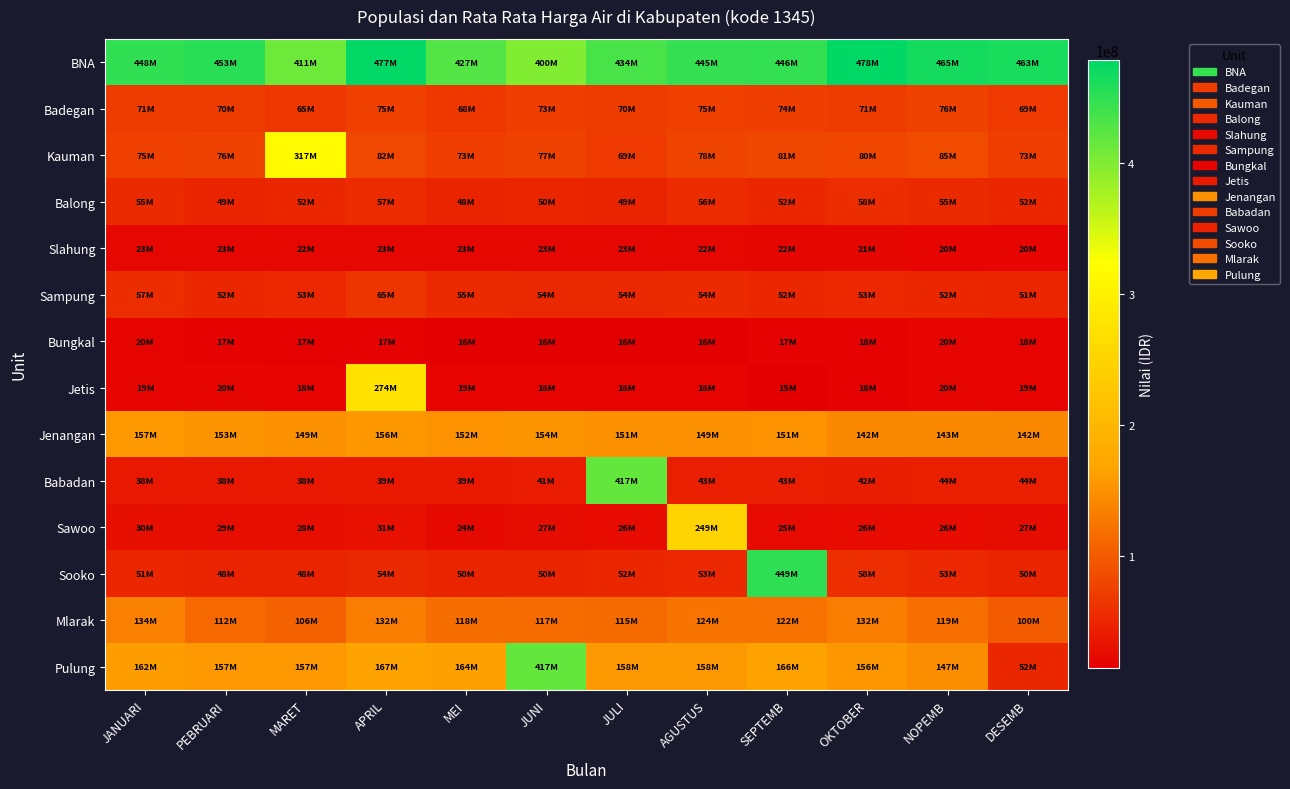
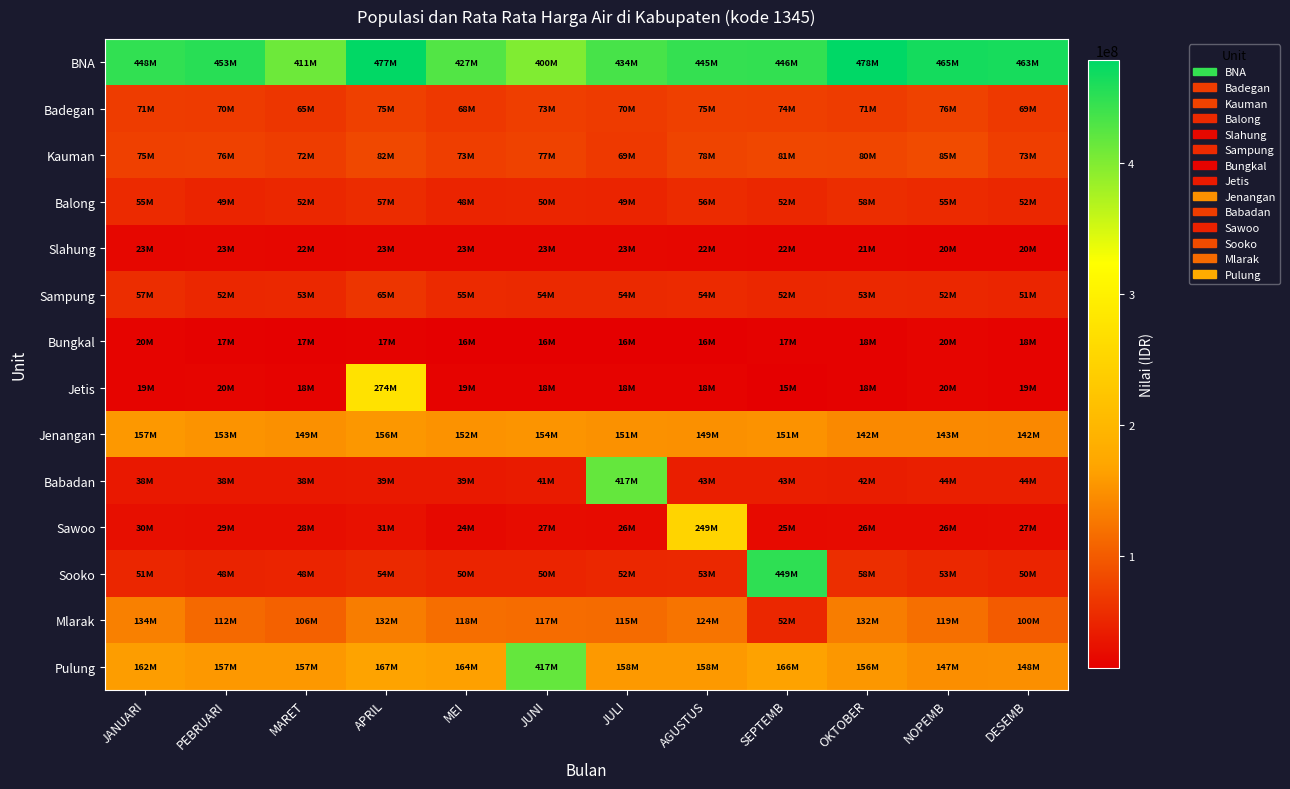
Kauman, MARET: 317M -> 72M
Mlarak, SEPTEMB: 122M -> 52M
Pulung, DESEMB: 52M -> 148M
